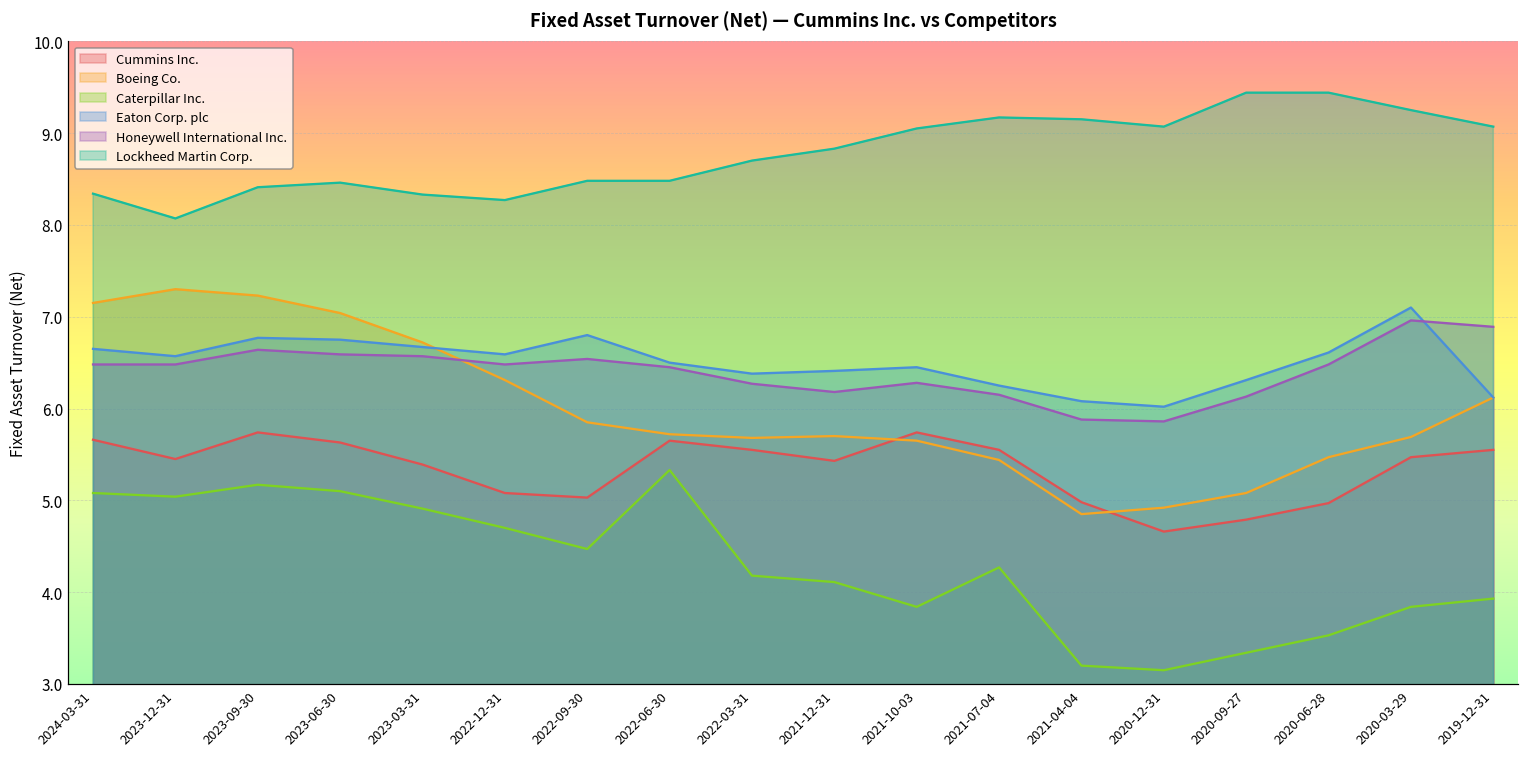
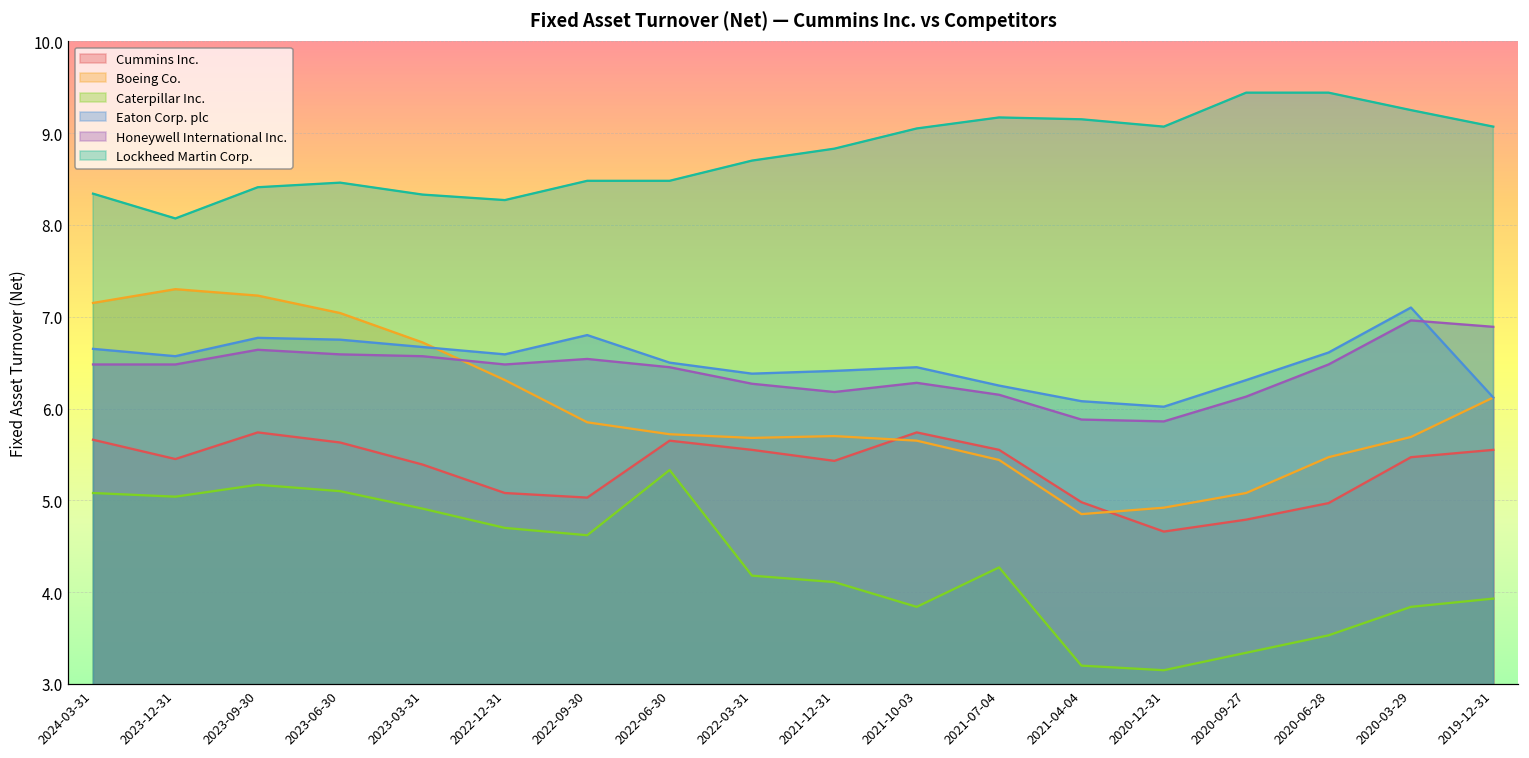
Caterpillar Inc., 2022-09-30: 4.5 -> 4.6
